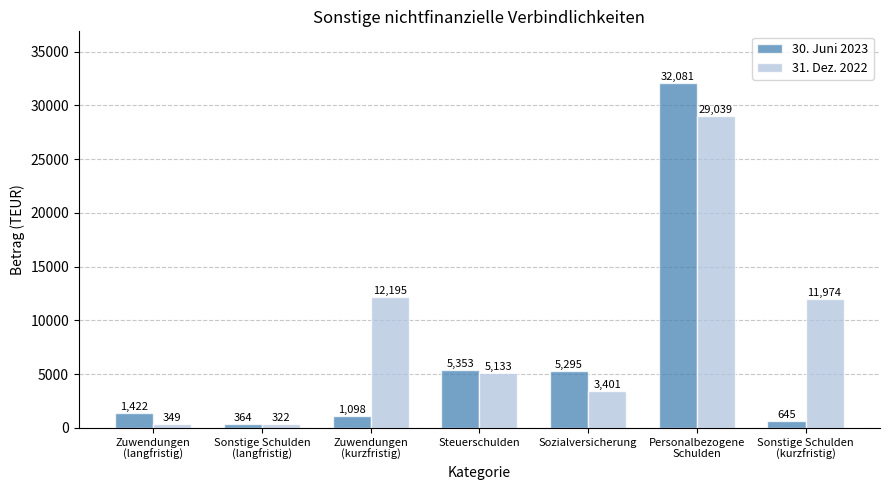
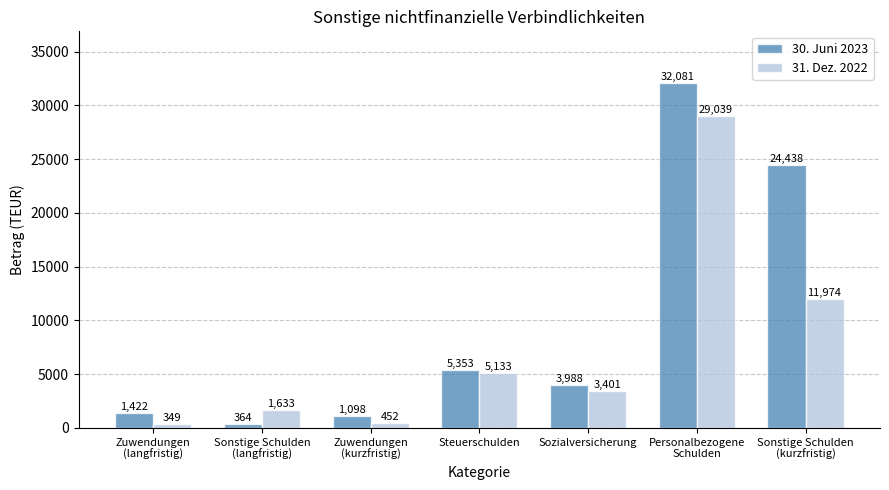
31. Dez. 2022, Sonstige Schulden (langfristig): 322 -> 1,633
31. Dez. 2022, Zuwendungen (kurzfristig): 12,195 -> 452
30. Juni 2023, Sozialversicherung: 5,295 -> 3,988
30. Juni 2023, Sonstige Schulden (kurzfristig): 645 -> 24,438
